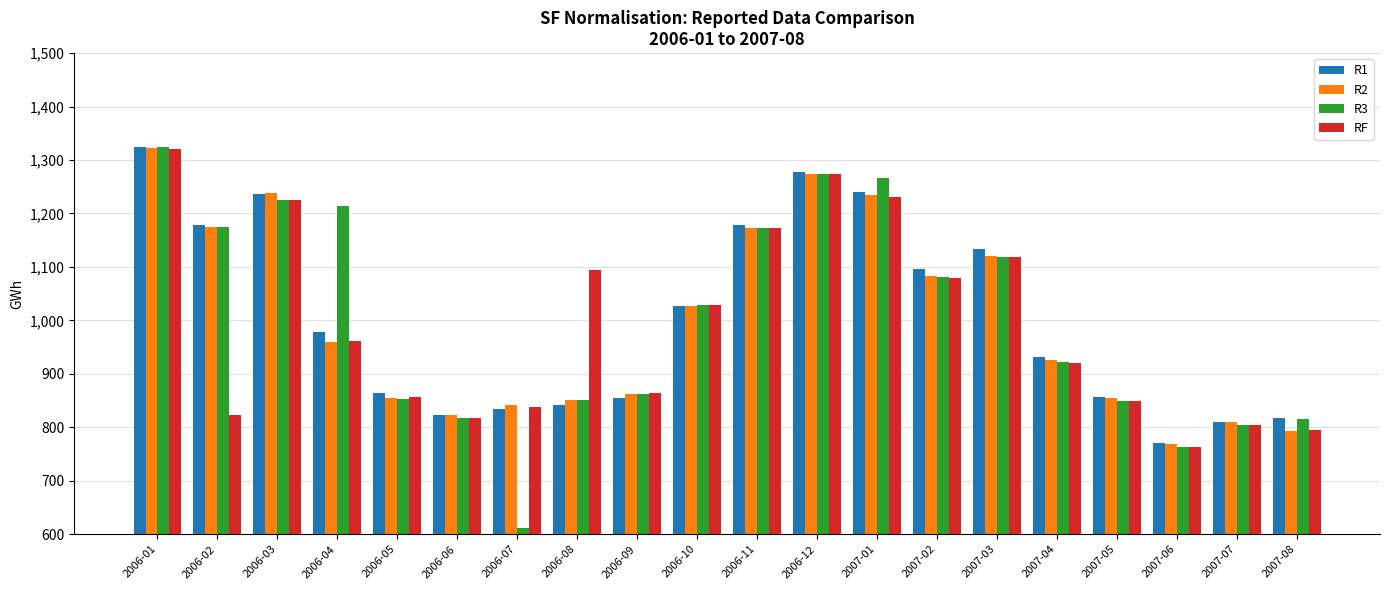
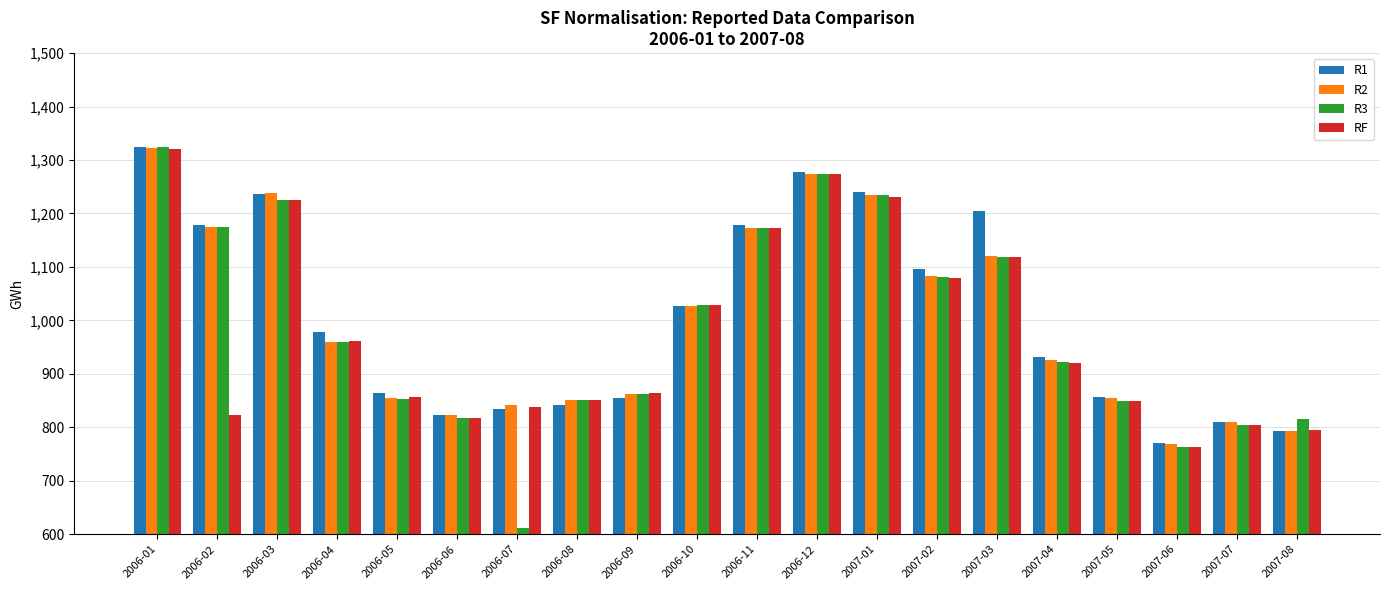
R3, 2006-04: 1,210 -> 960
RF, 2006-08: 1,090 -> 850
R3, 2007-01: 1,270 -> 1,230
R1, 2007-03: 1,130 -> 1,200
R1, 2007-08: 820 -> 790
